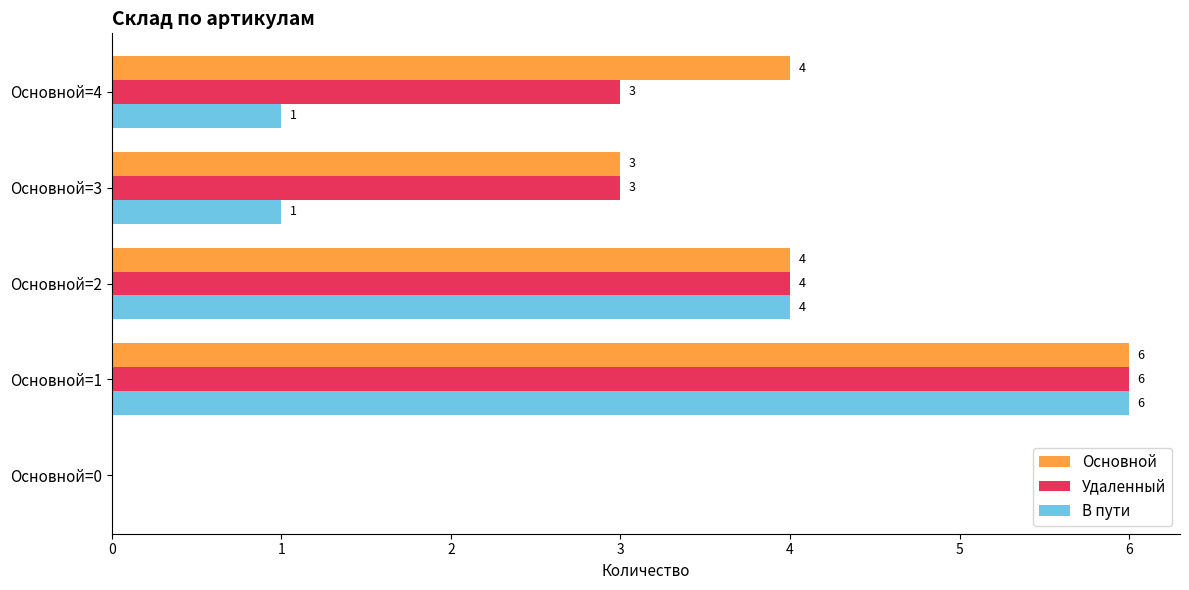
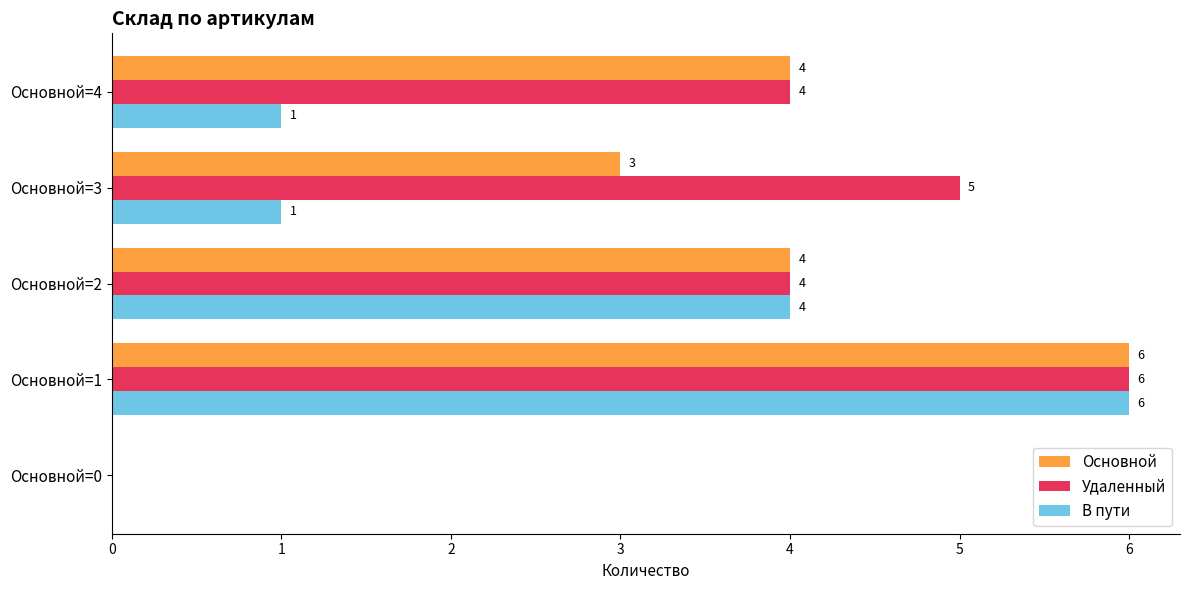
Удаленный, Основной=4: 3 -> 4
Удаленный, Основной=3: 3 -> 5
